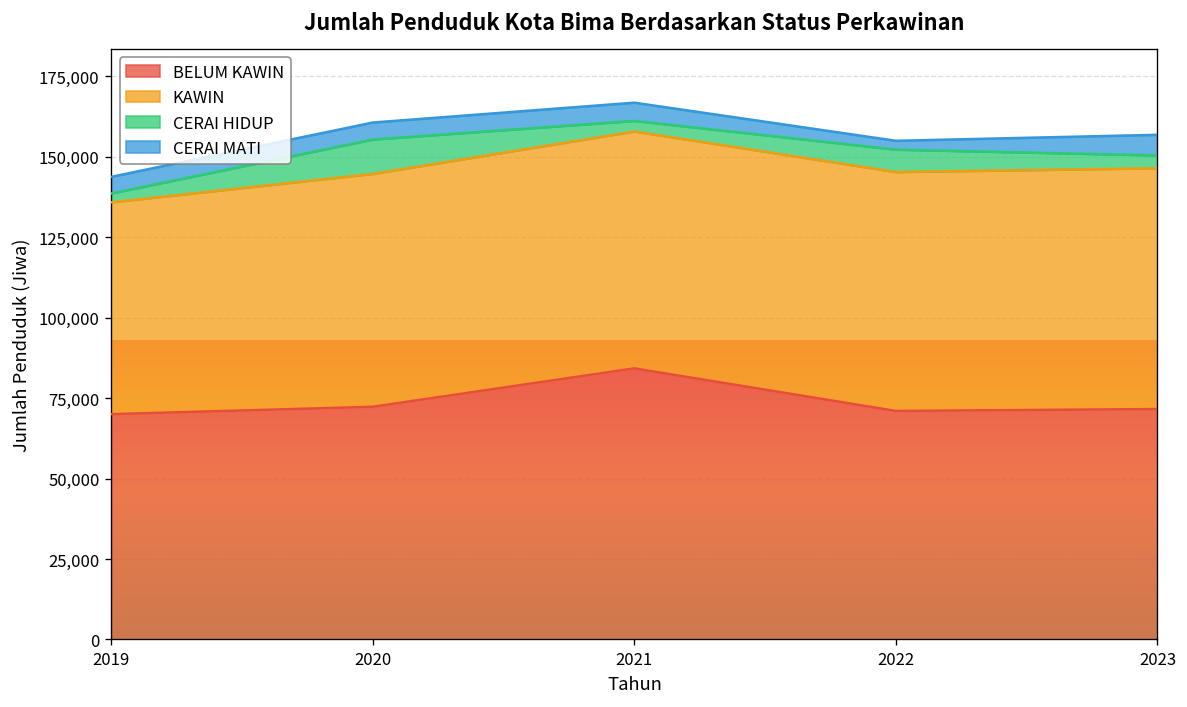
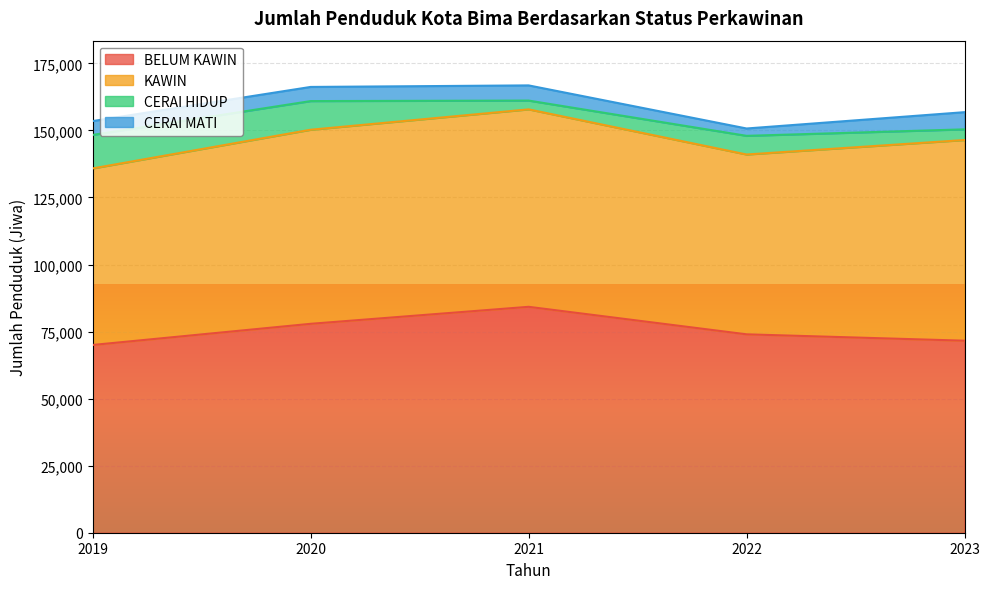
CERAI HIDUP, 2019: 3,000 -> 12,000
BELUM KAWIN, 2020: 72,000 -> 78,000
BELUM KAWIN, 2022: 71,000 -> 74,000
KAWIN, 2022: 74,000 -> 67,000
